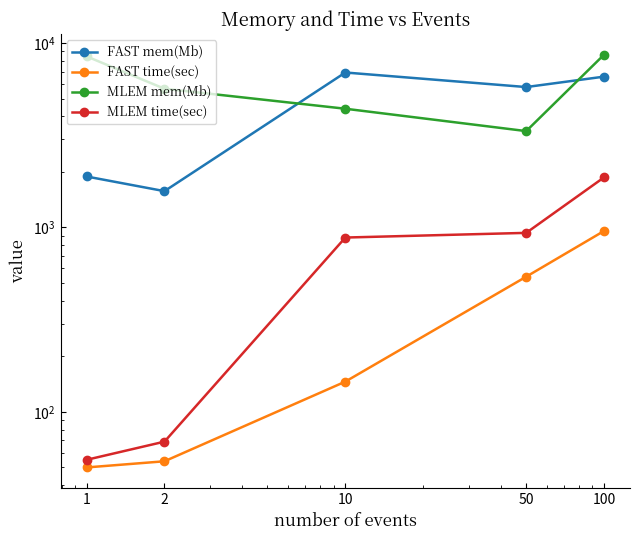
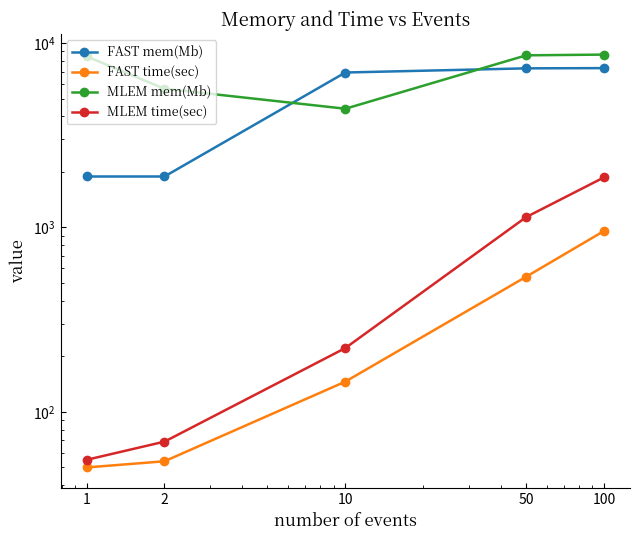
FAST mem(Mb), 2: 1600 -> 1900
MLEM time(sec), 10: 900 -> 220
FAST mem(Mb), 50: 5800 -> 7300
MLEM mem(Mb), 50: 3300 -> 9000
MLEM time(sec), 50: 900 -> 1100
FAST mem(Mb), 100: 6600 -> 7300
